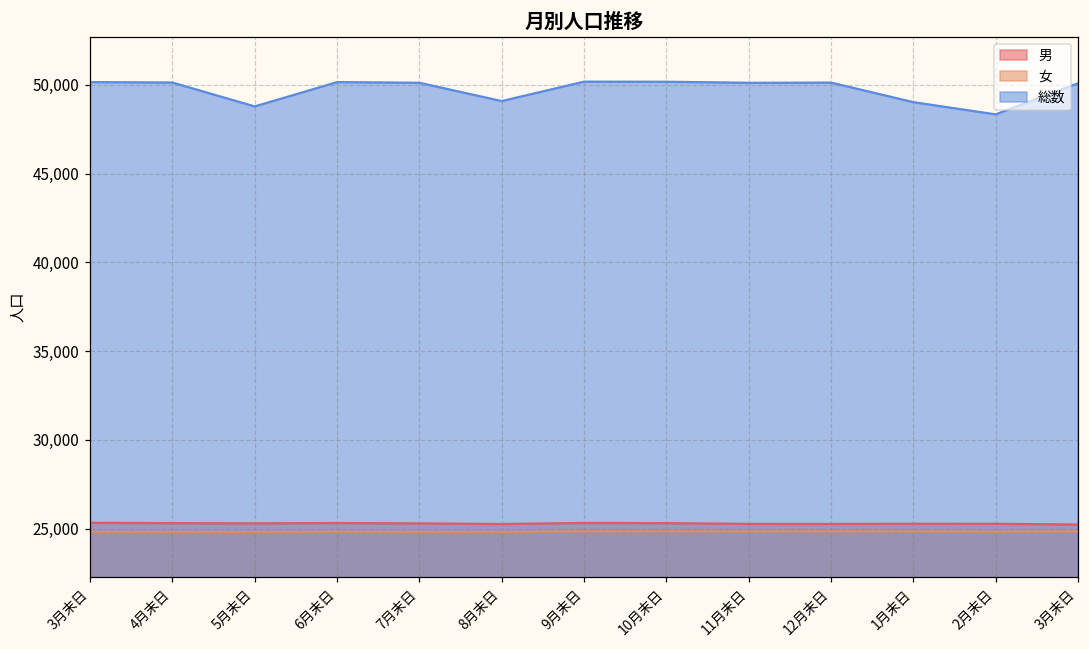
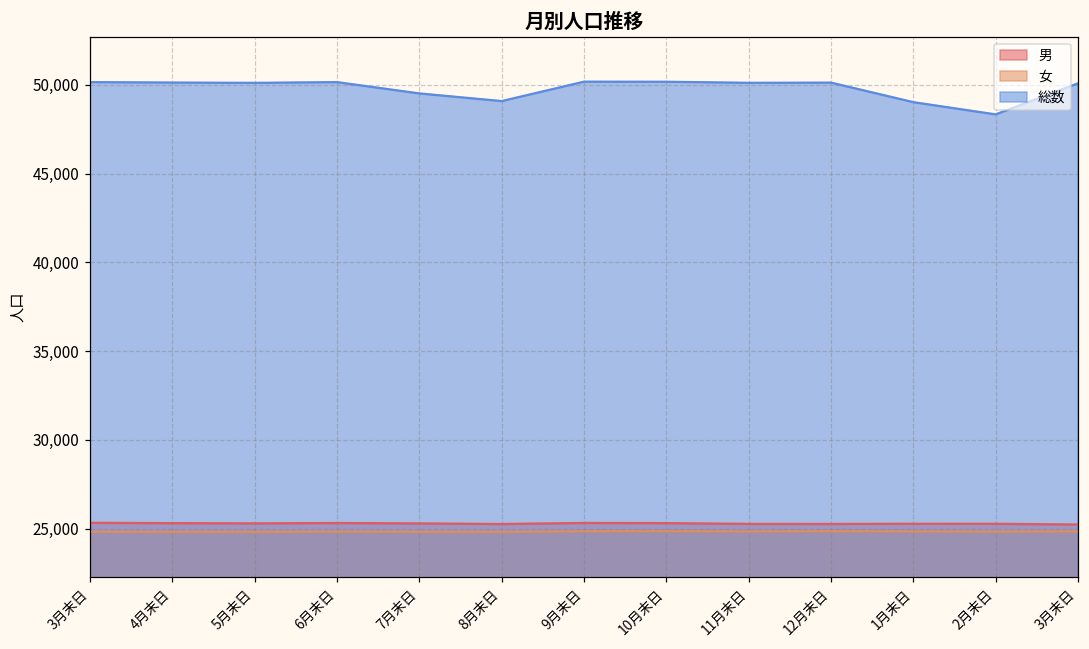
総数, 5月末日: 48,800 -> 50,100
総数, 7月末日: 50,100 -> 49,500
